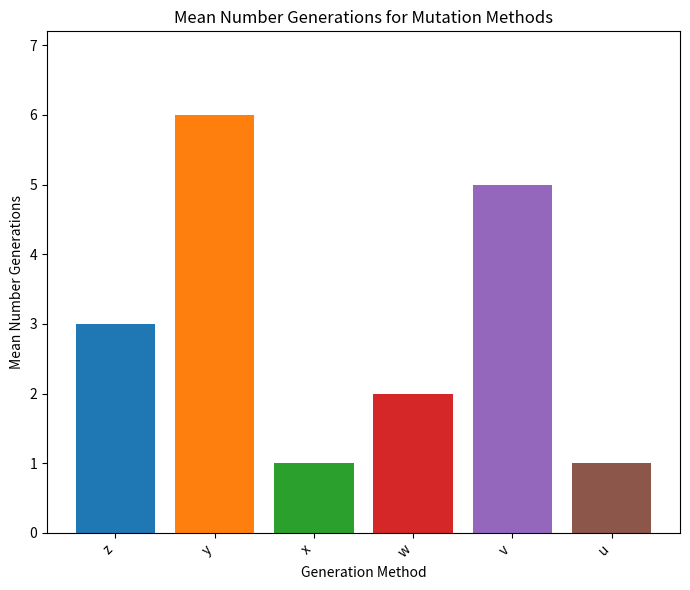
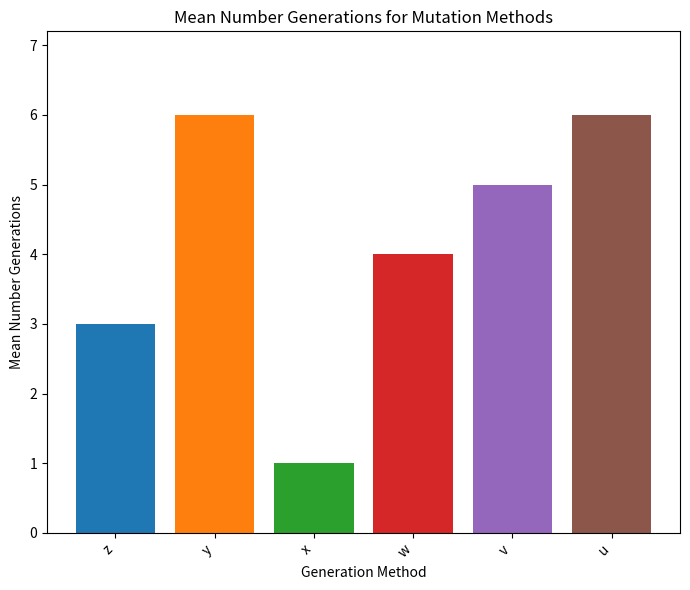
w: 2 -> 4
u: 1 -> 6
